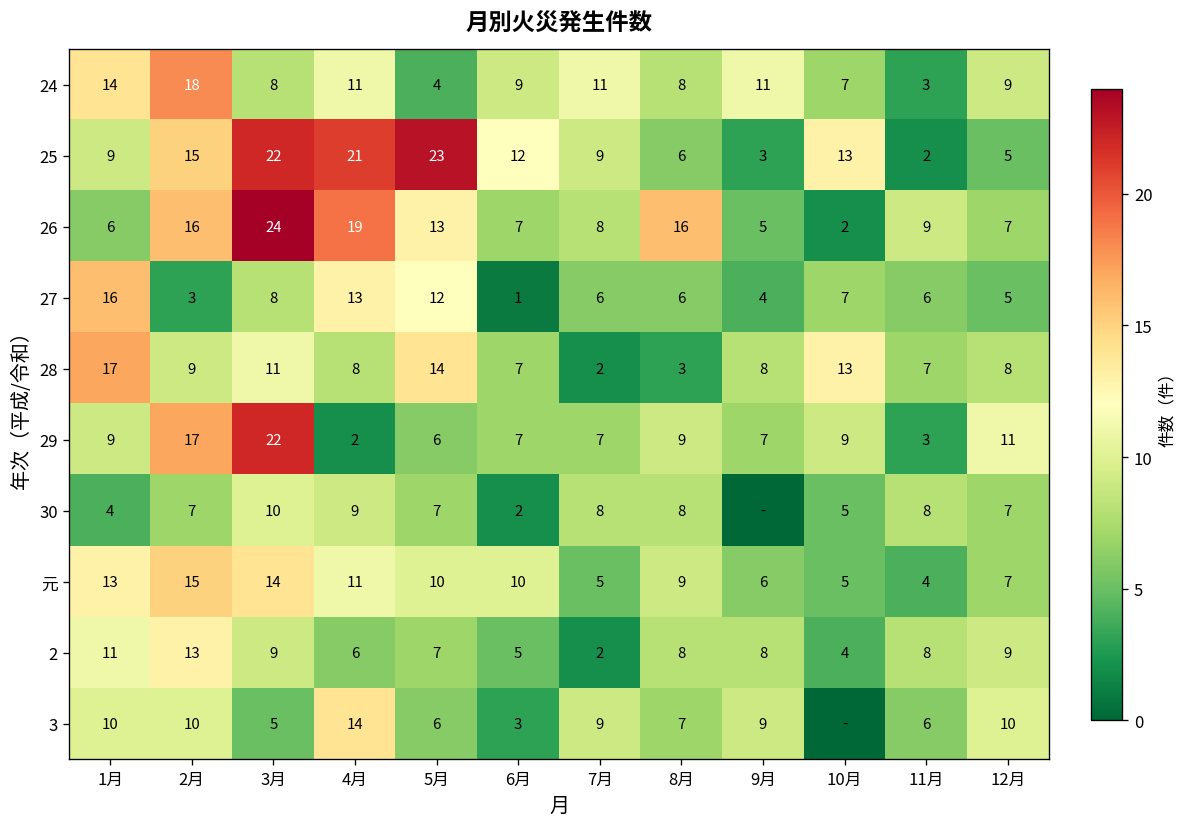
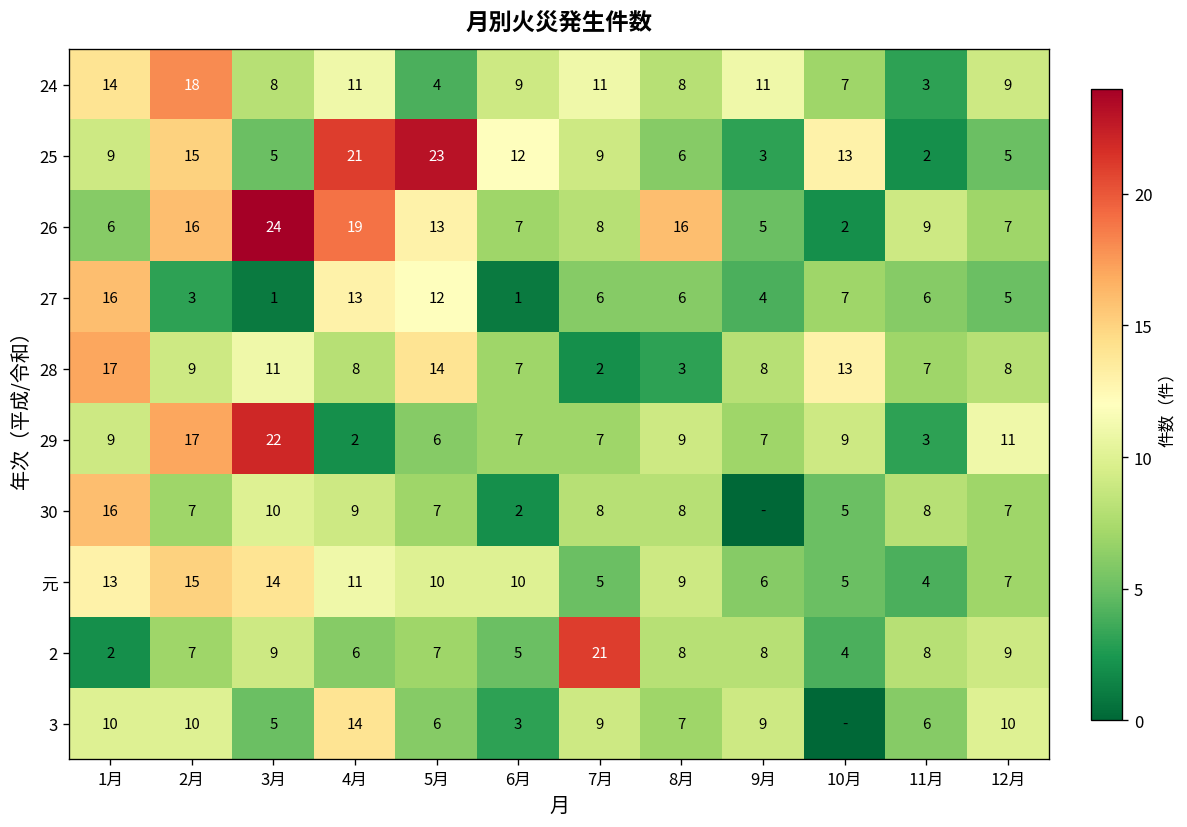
25, 3月: 22 -> 5
27, 3月: 8 -> 1
30, 1月: 4 -> 16
2, 1月: 11 -> 2
2, 2月: 13 -> 7
2, 7月: 2 -> 21
